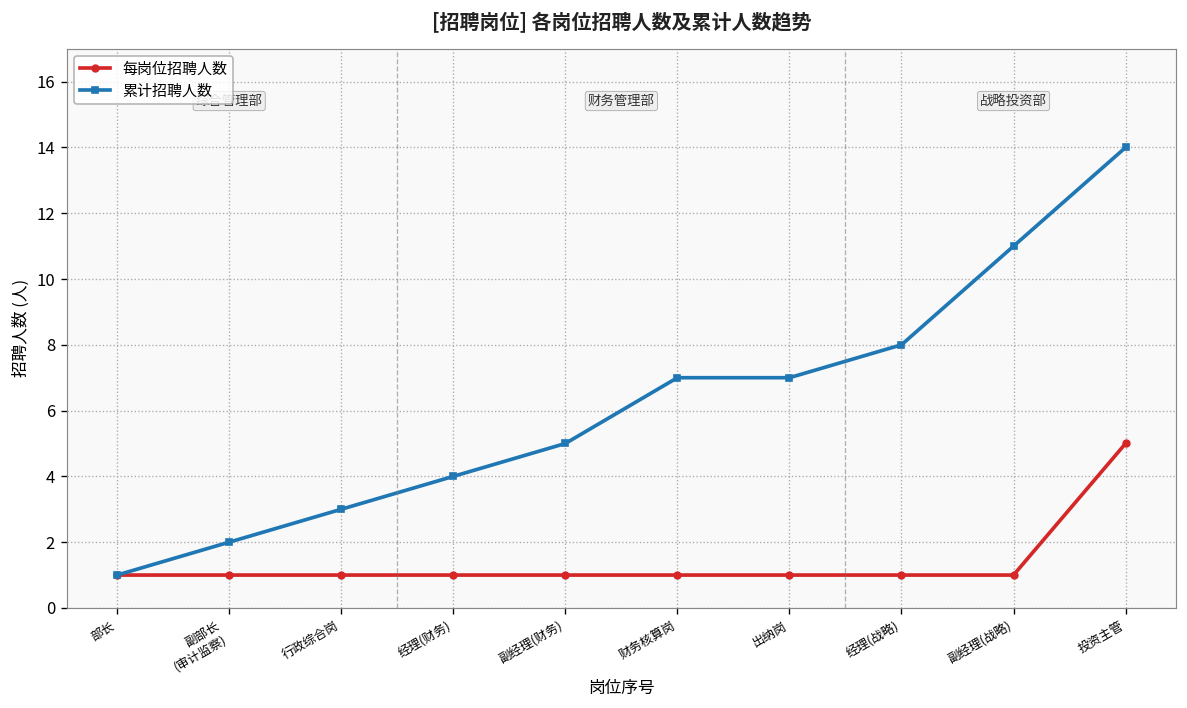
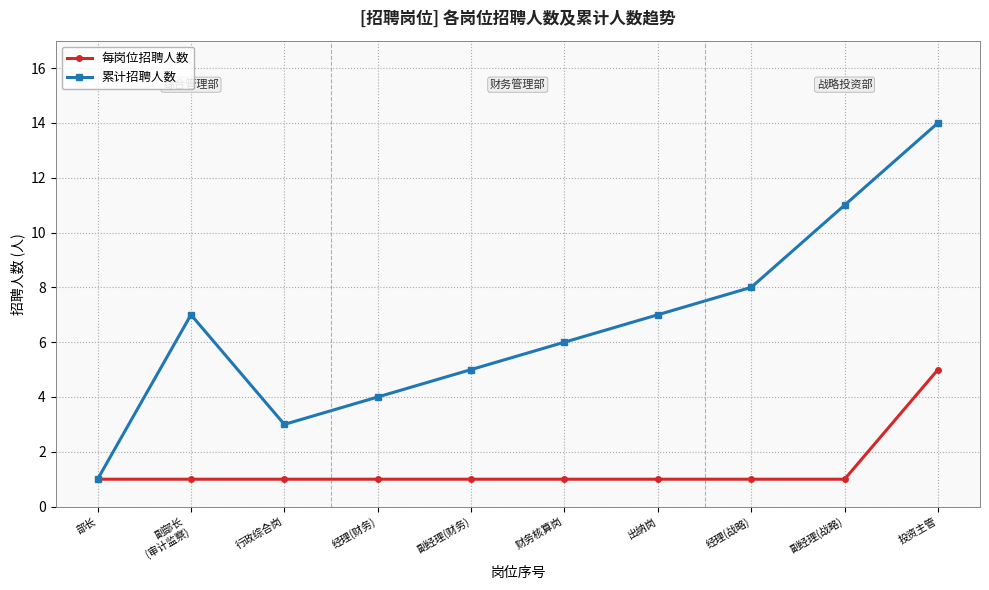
累计招聘人数, 副部长 (审计监察): 2 -> 7
累计招聘人数, 财务核算岗: 7 -> 6
